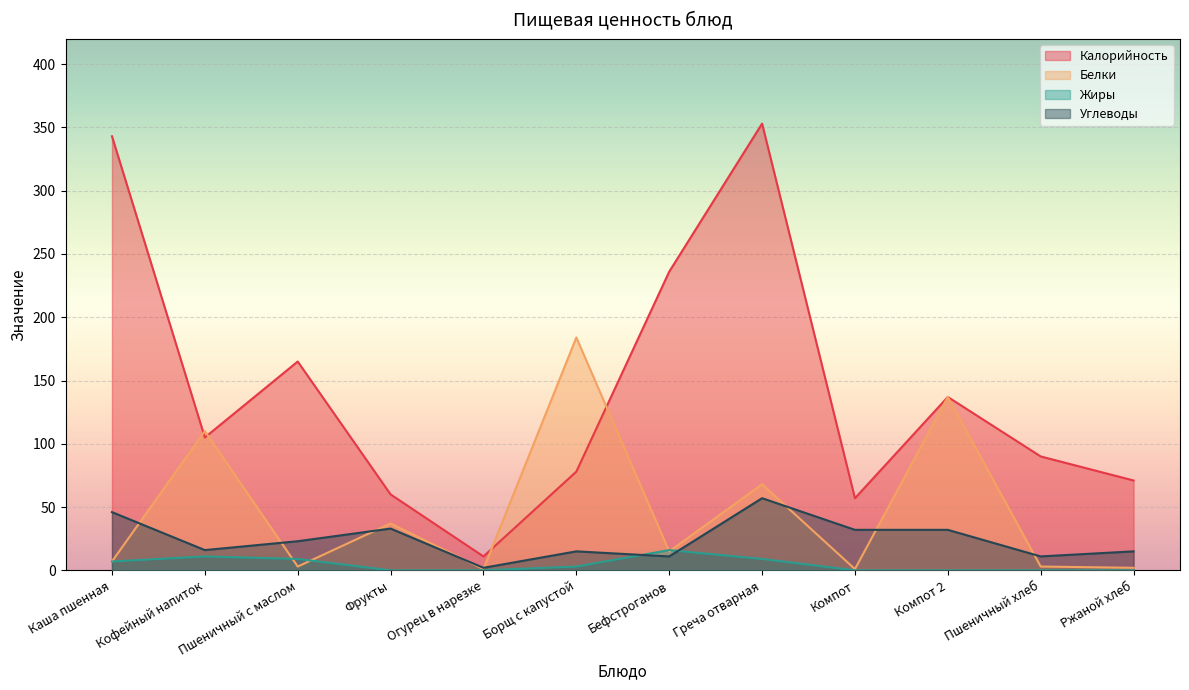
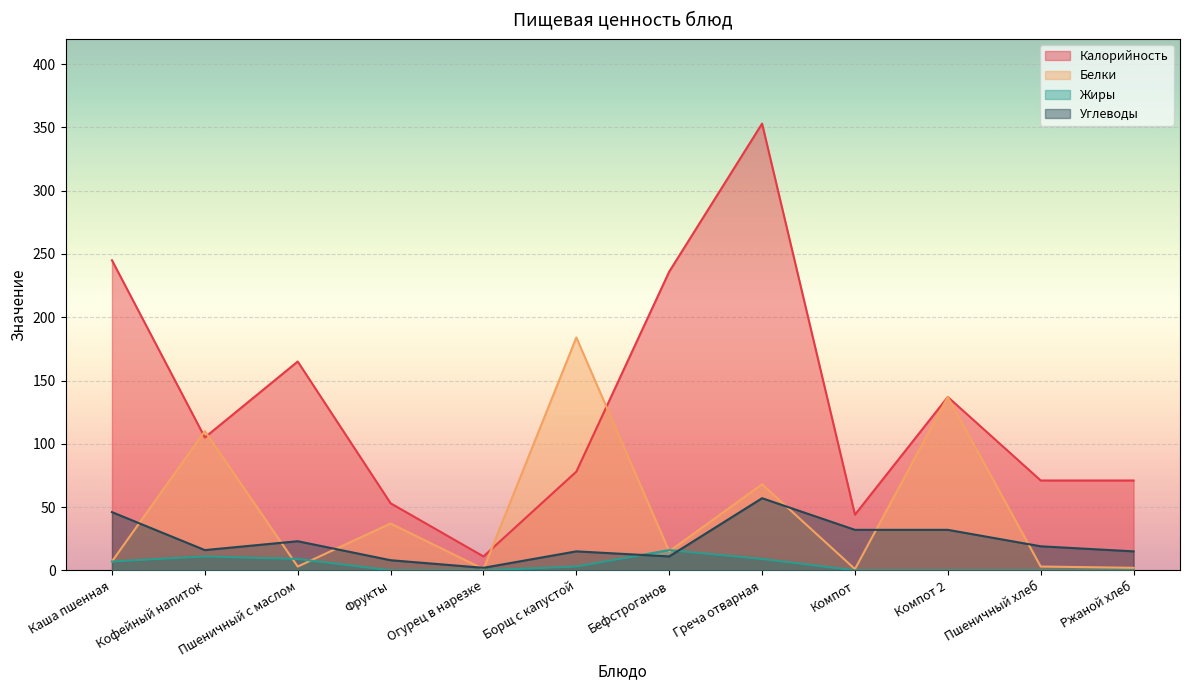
Калорийность, Каша пшенная: 343 -> 245
Калорийность, Фрукты: 60 -> 53
Углеводы, Фрукты: 33 -> 8
Калорийность, Компот: 57 -> 44
Калорийность, Пшеничный хлеб: 90 -> 71
Углеводы, Пшеничный хлеб: 11 -> 19
